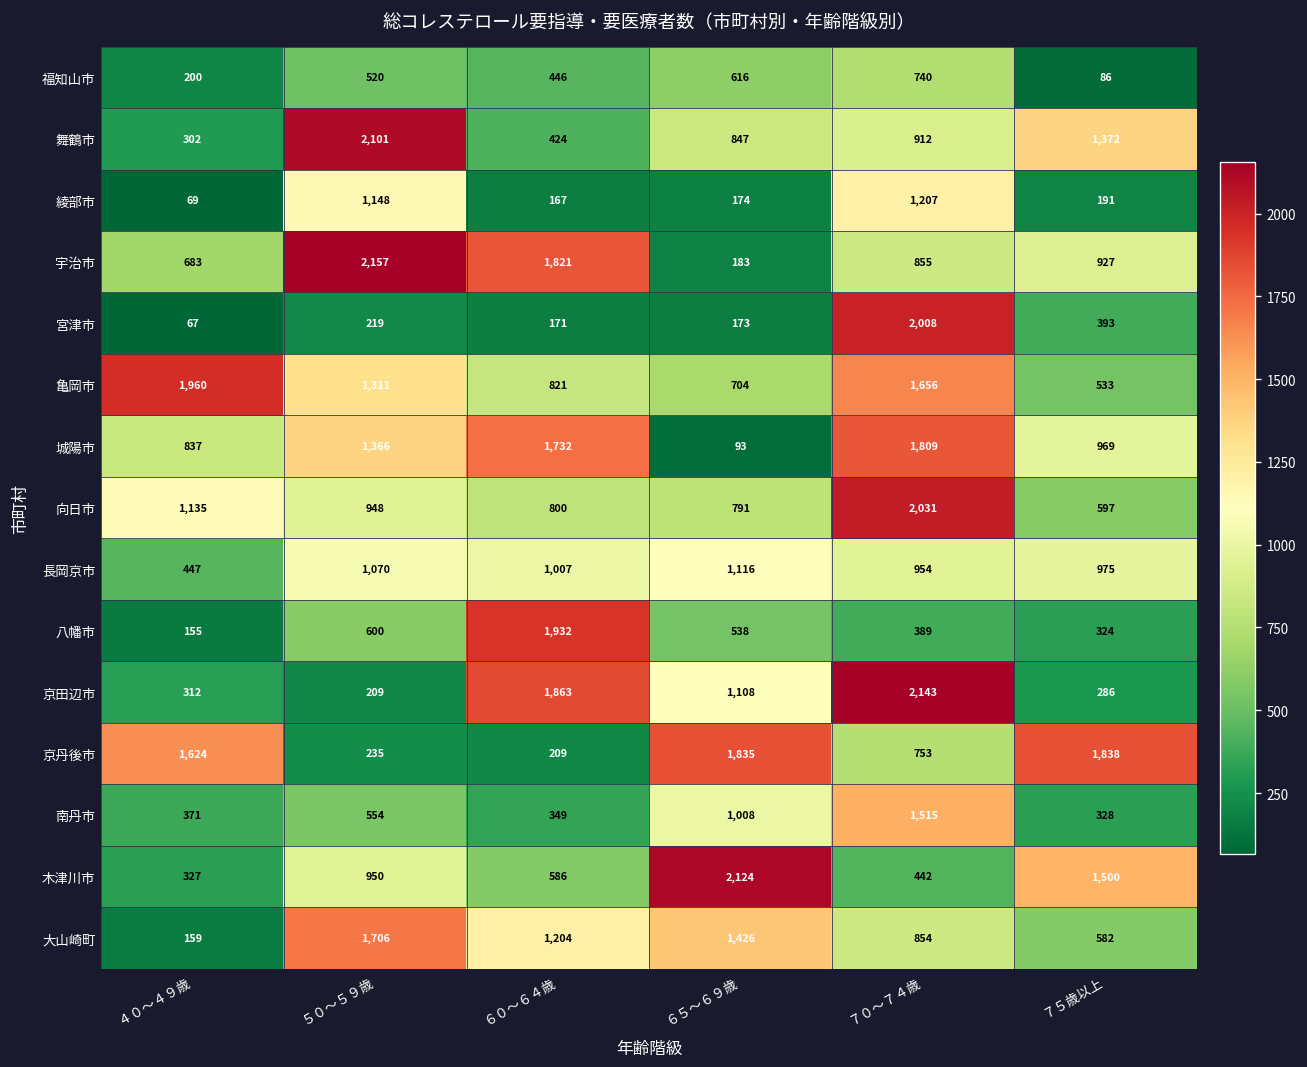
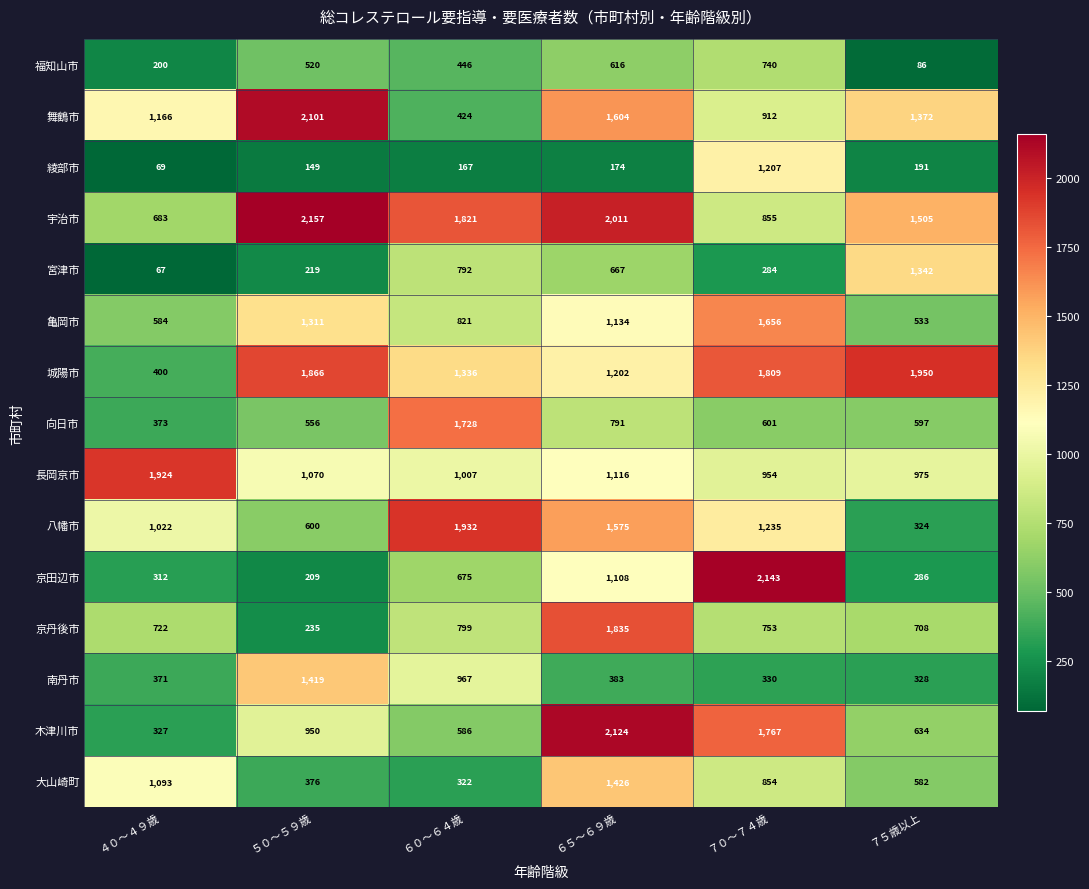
舞鶴市, ４０～４９歳: 302 -> 1,166
舞鶴市, ６５～６９歳: 847 -> 1,604
綾部市, ５０～５９歳: 1,148 -> 149
宇治市, ６５～６９歳: 183 -> 2,011
宇治市, ７５歳以上: 927 -> 1,505
宮津市, ６０～６４歳: 171 -> 792
宮津市, ６５～６９歳: 173 -> 667
宮津市, ７０～７４歳: 2,008 -> 284
宮津市, ７５歳以上: 393 -> 1,342
亀岡市, ４０～４９歳: 1,960 -> 584
亀岡市, ６５～６９歳: 704 -> 1,134
城陽市, ４０～４９歳: 837 -> 400
城陽市, ５０～５９歳: 1,366 -> 1,866
城陽市, ６０～６４歳: 1,732 -> 1,336
城陽市, ６５～６９歳: 93 -> 1,202
城陽市, ７５歳以上: 969 -> 1,950
向日市, ４０～４９歳: 1,135 -> 373
向日市, ５０～５９歳: 948 -> 556
向日市, ６０～６４歳: 800 -> 1,728
向日市, ７０～７４歳: 2,031 -> 601
長岡京市, ４０～４９歳: 447 -> 1,924
八幡市, ４０～４９歳: 155 -> 1,022
八幡市, ６５～６９歳: 538 -> 1,575
八幡市, ７０～７４歳: 389 -> 1,235
京田辺市, ６０～６４歳: 1,863 -> 675
京丹後市, ４０～４９歳: 1,624 -> 722
京丹後市, ６０～６４歳: 209 -> 799
京丹後市, ７５歳以上: 1,838 -> 708
南丹市, ５０～５９歳: 554 -> 1,419
南丹市, ６０～６４歳: 349 -> 967
南丹市, ６５～６９歳: 1,008 -> 383
南丹市, ７０～７４歳: 1,515 -> 330
木津川市, ７０～７４歳: 442 -> 1,767
木津川市, ７５歳以上: 1,500 -> 634
大山崎町, ４０～４９歳: 159 -> 1,093
大山崎町, ５０～５９歳: 1,706 -> 376
大山崎町, ６０～６４歳: 1,204 -> 322
